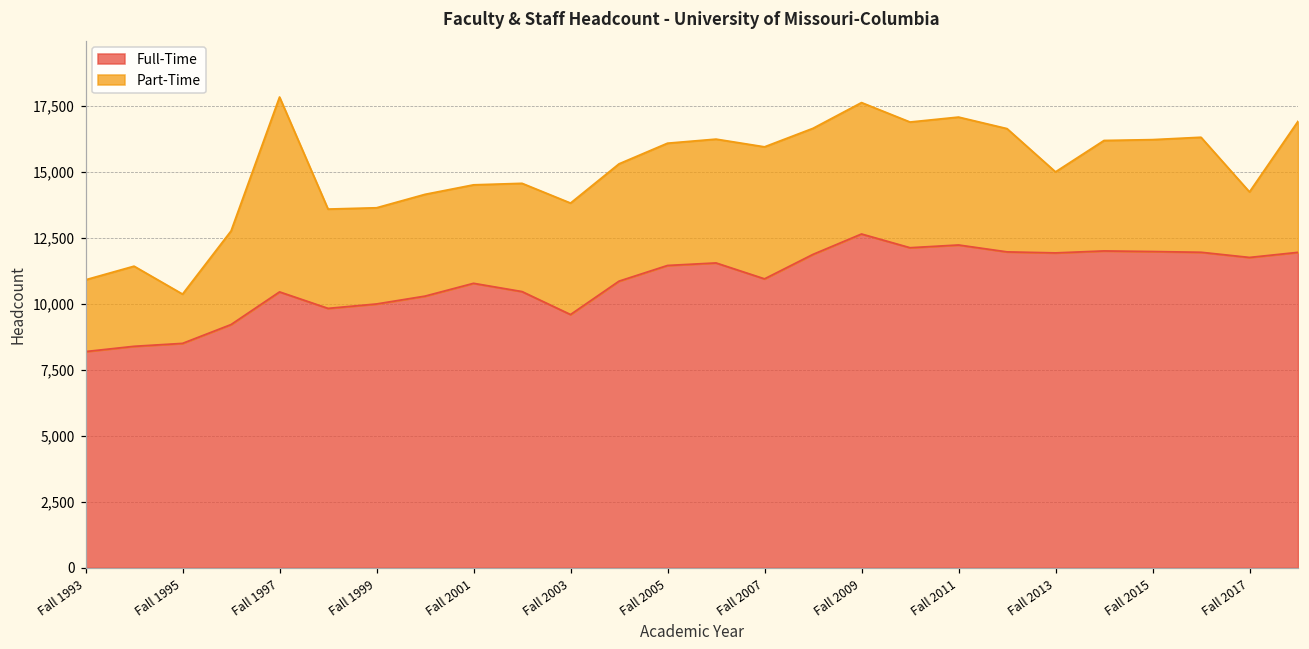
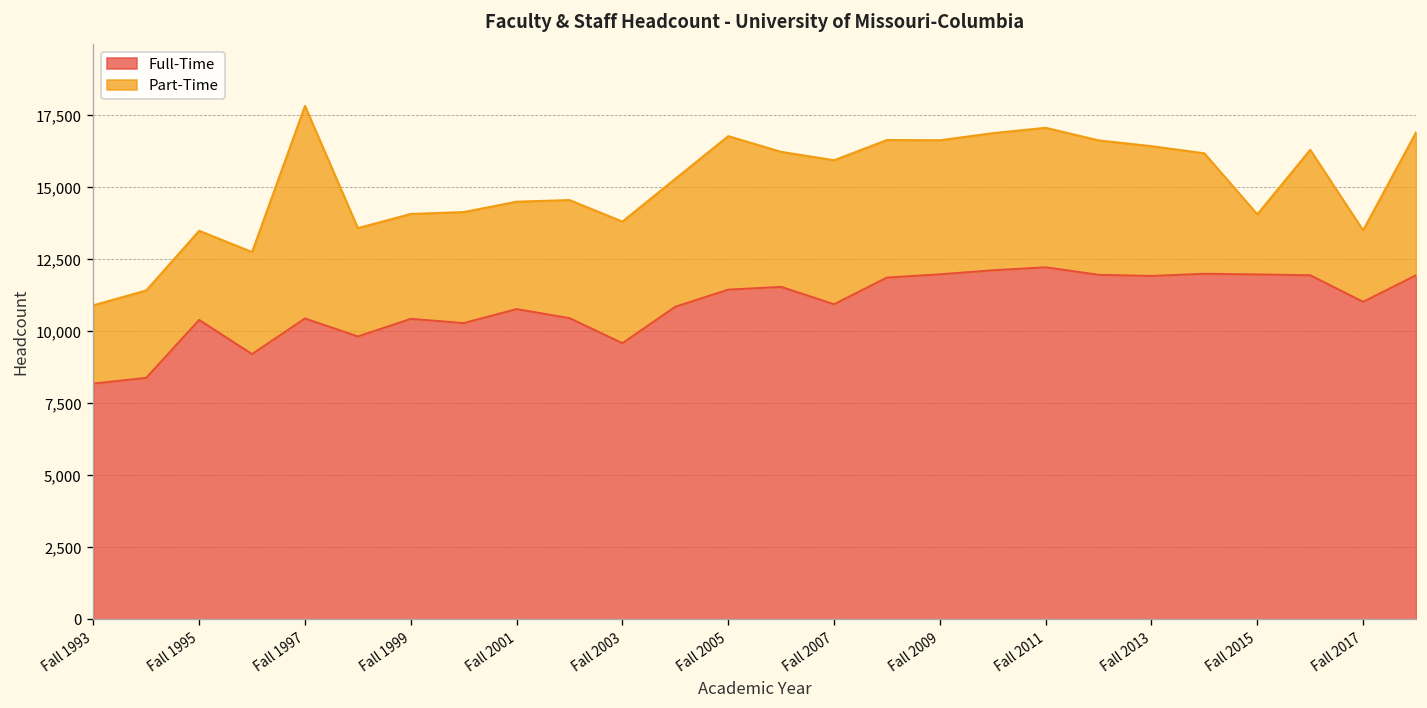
Full-Time, Fall 1995: 8,500 -> 10,400
Part-Time, Fall 1995: 1,900 -> 3,100
Full-Time, Fall 1999: 10,000 -> 10,400
Part-Time, Fall 2005: 4,600 -> 5,300
Full-Time, Fall 2009: 12,600 -> 12,000
Part-Time, Fall 2009: 5,000 -> 4,700
Part-Time, Fall 2013: 3,100 -> 4,500
Part-Time, Fall 2015: 4,200 -> 2,100
Full-Time, Fall 2017: 11,800 -> 11,000
